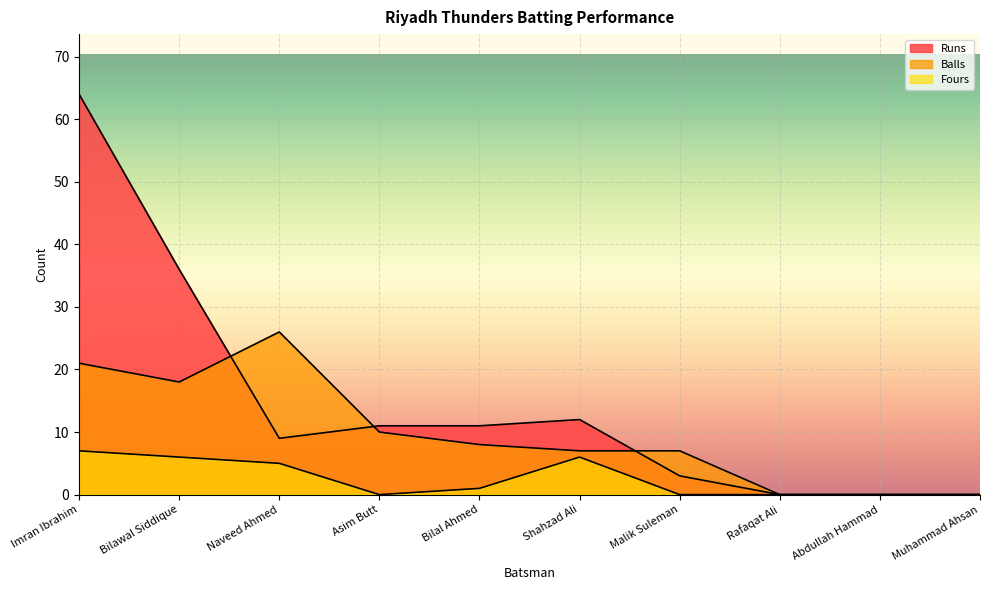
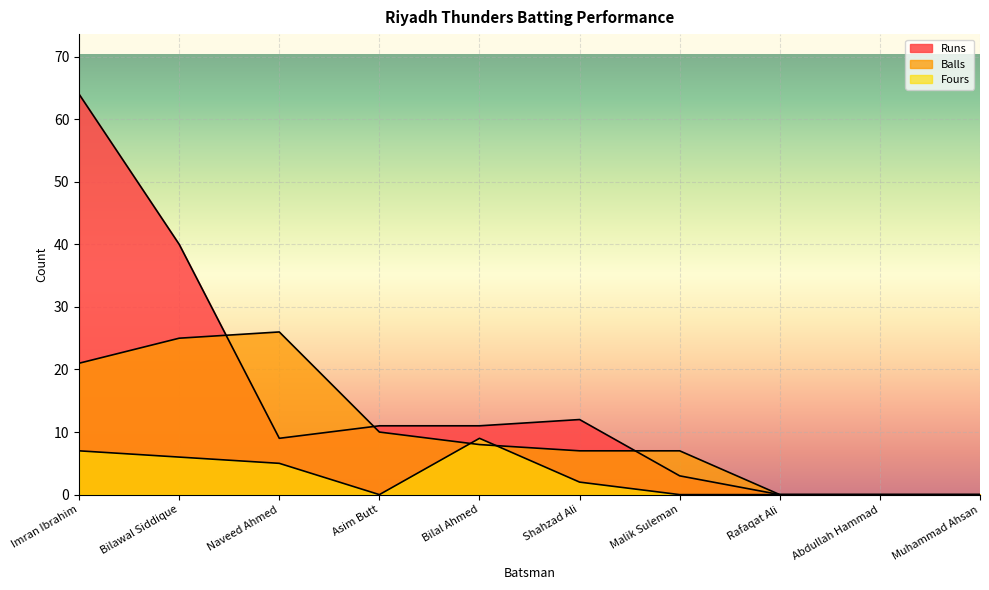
Runs, Bilawal Siddique: 36 -> 40
Balls, Bilawal Siddique: 18 -> 25
Fours, Bilal Ahmed: 1 -> 9
Fours, Shahzad Ali: 6 -> 2
